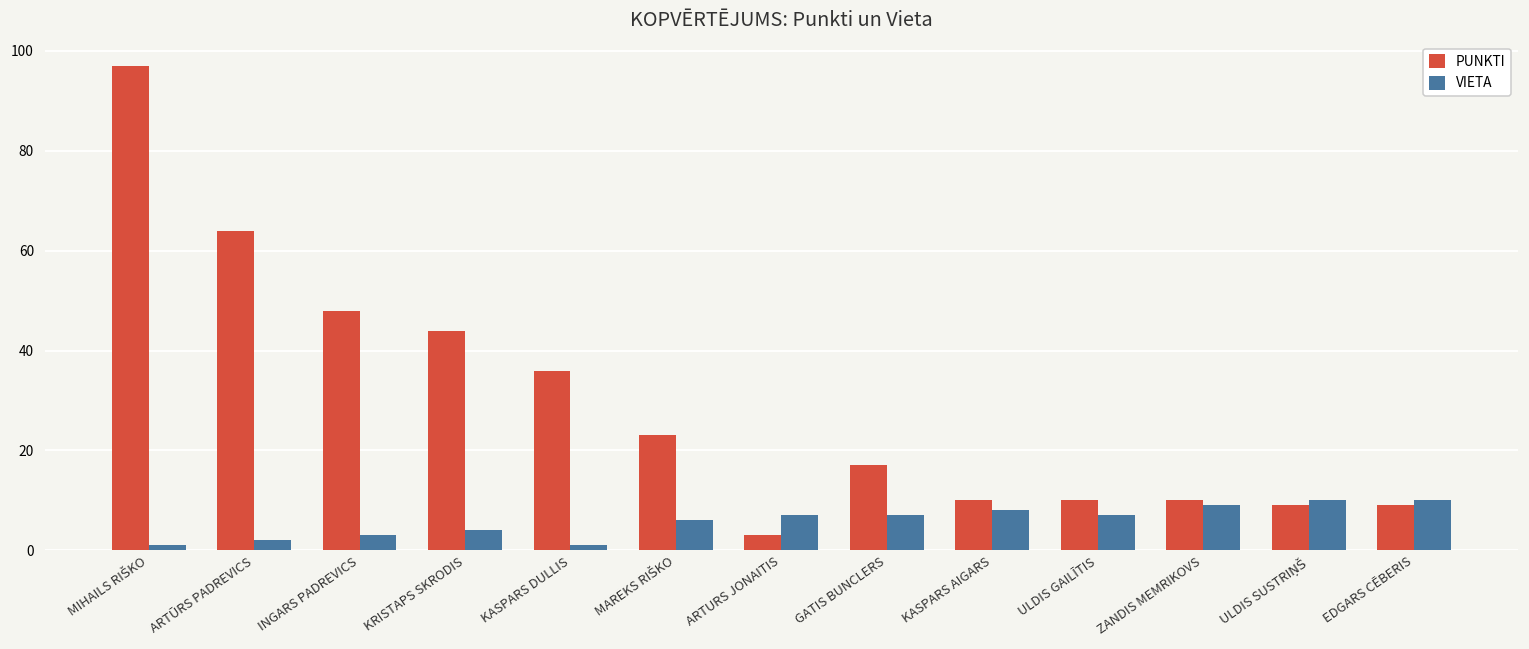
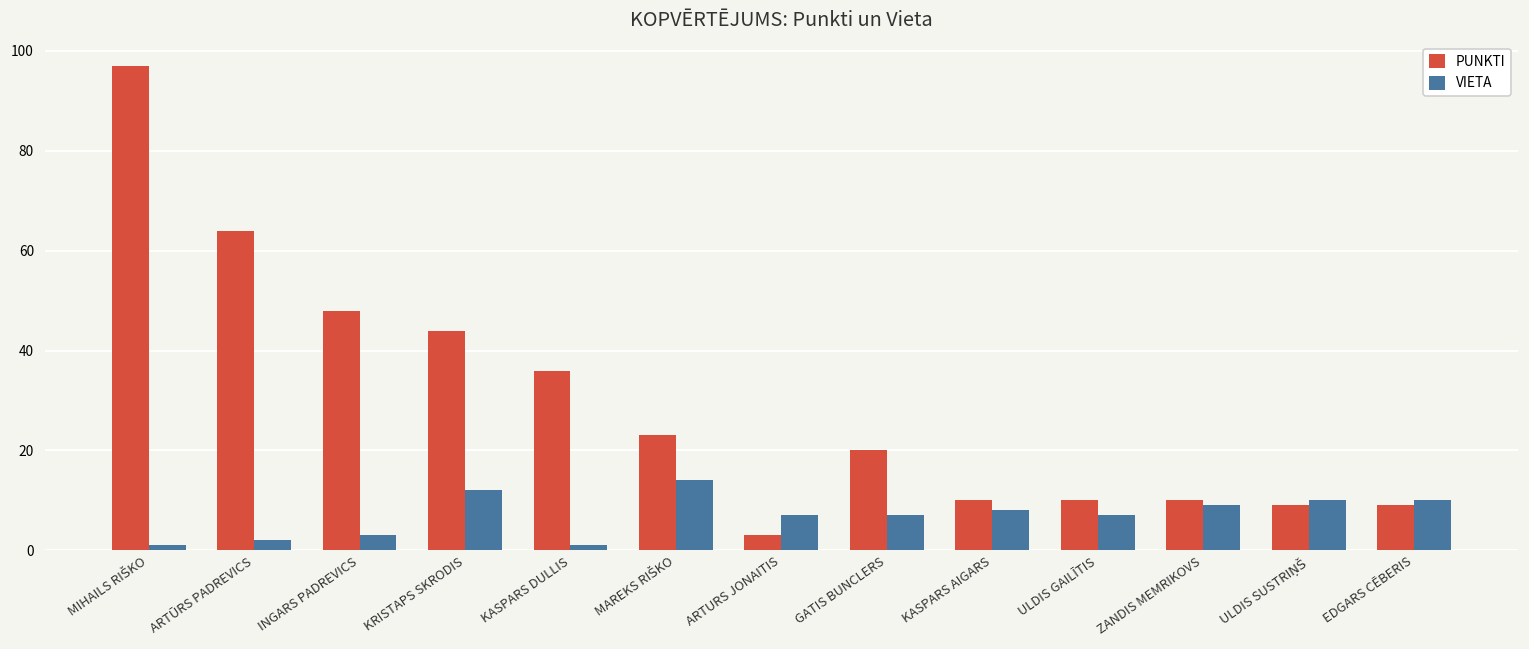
VIETA, KRISTAPS SKRODIS: 4 -> 12
VIETA, MAREKS RIŠKO: 6 -> 14
PUNKTI, GATIS BUNCLERS: 17 -> 20
